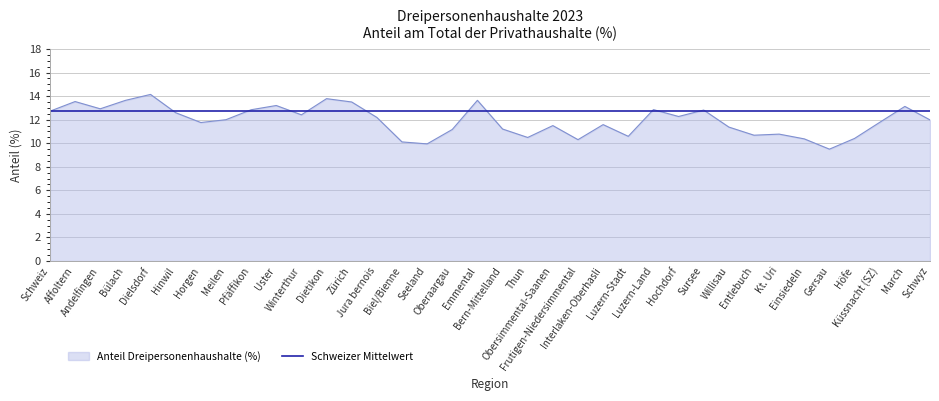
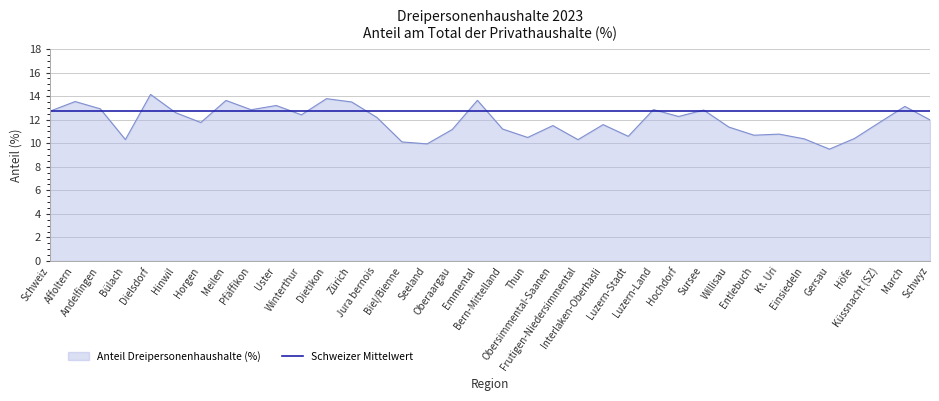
Anteil Dreipersonenhaushalte (%), Bülach: 13.6 -> 10.3
Anteil Dreipersonenhaushalte (%), Meilen: 12.0 -> 13.6
